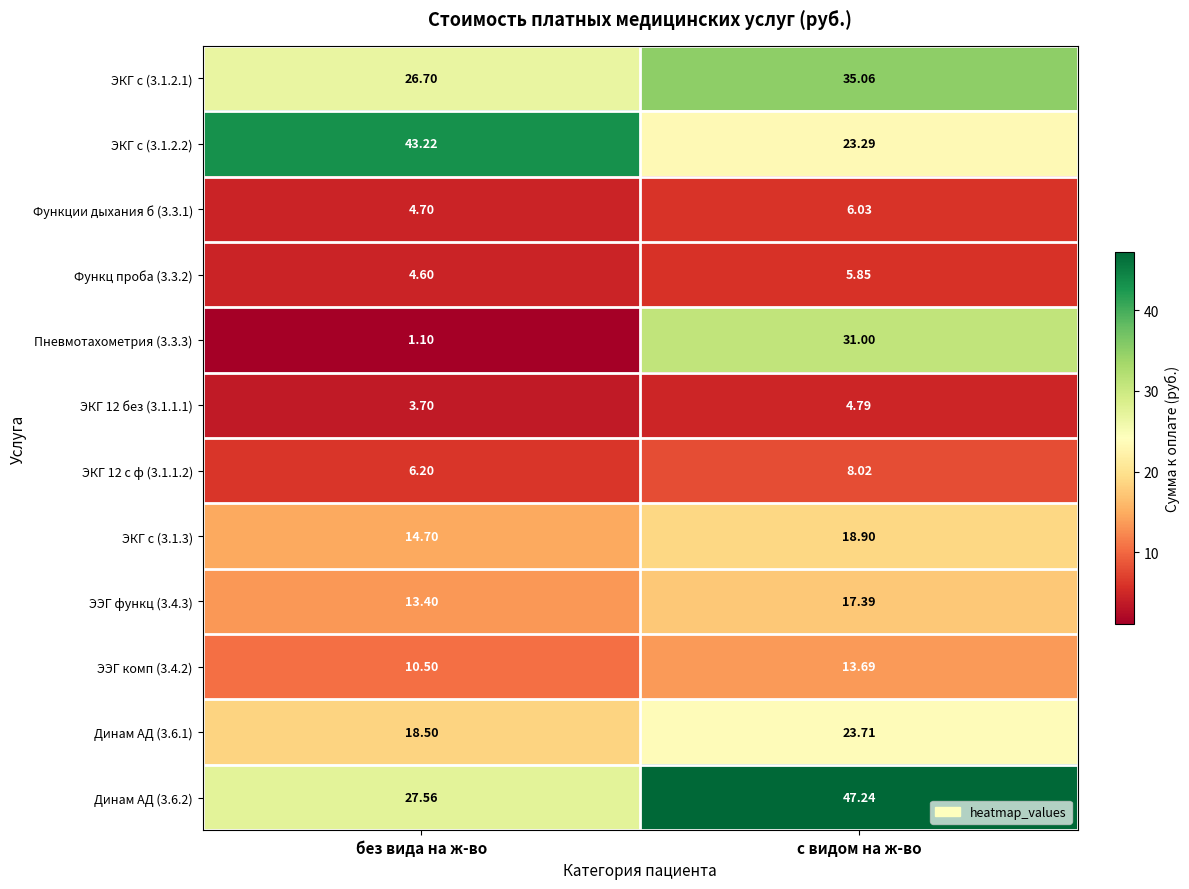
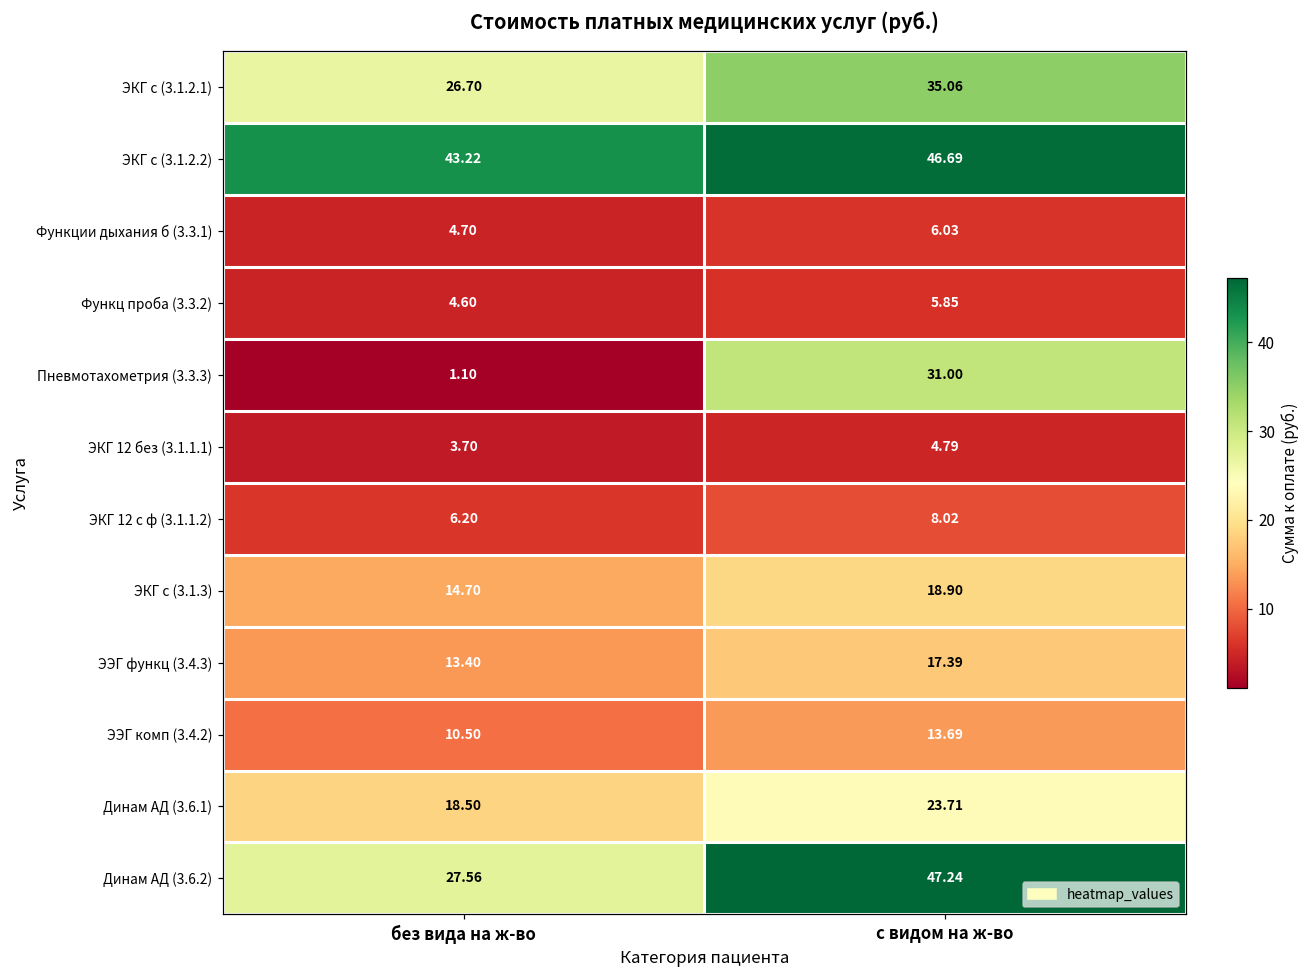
ЭКГ с (3.1.2.2), с видом на ж-во: 23.29 -> 46.69
